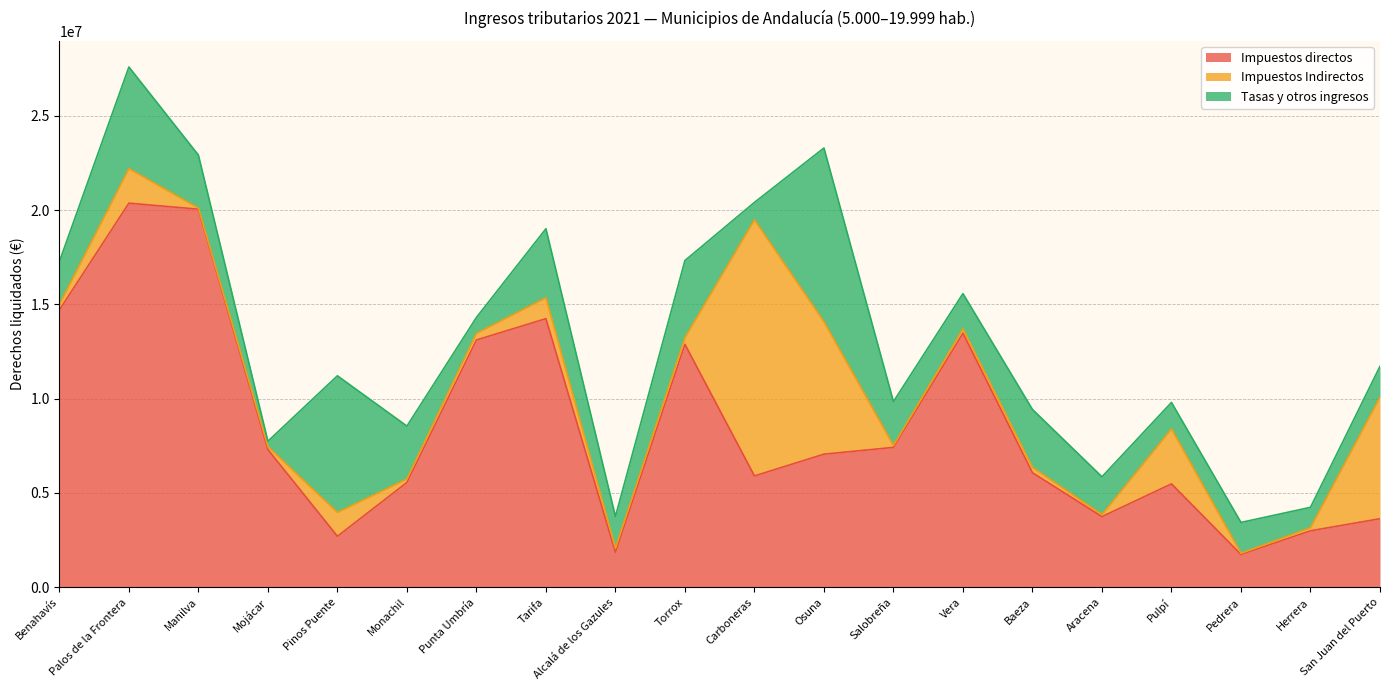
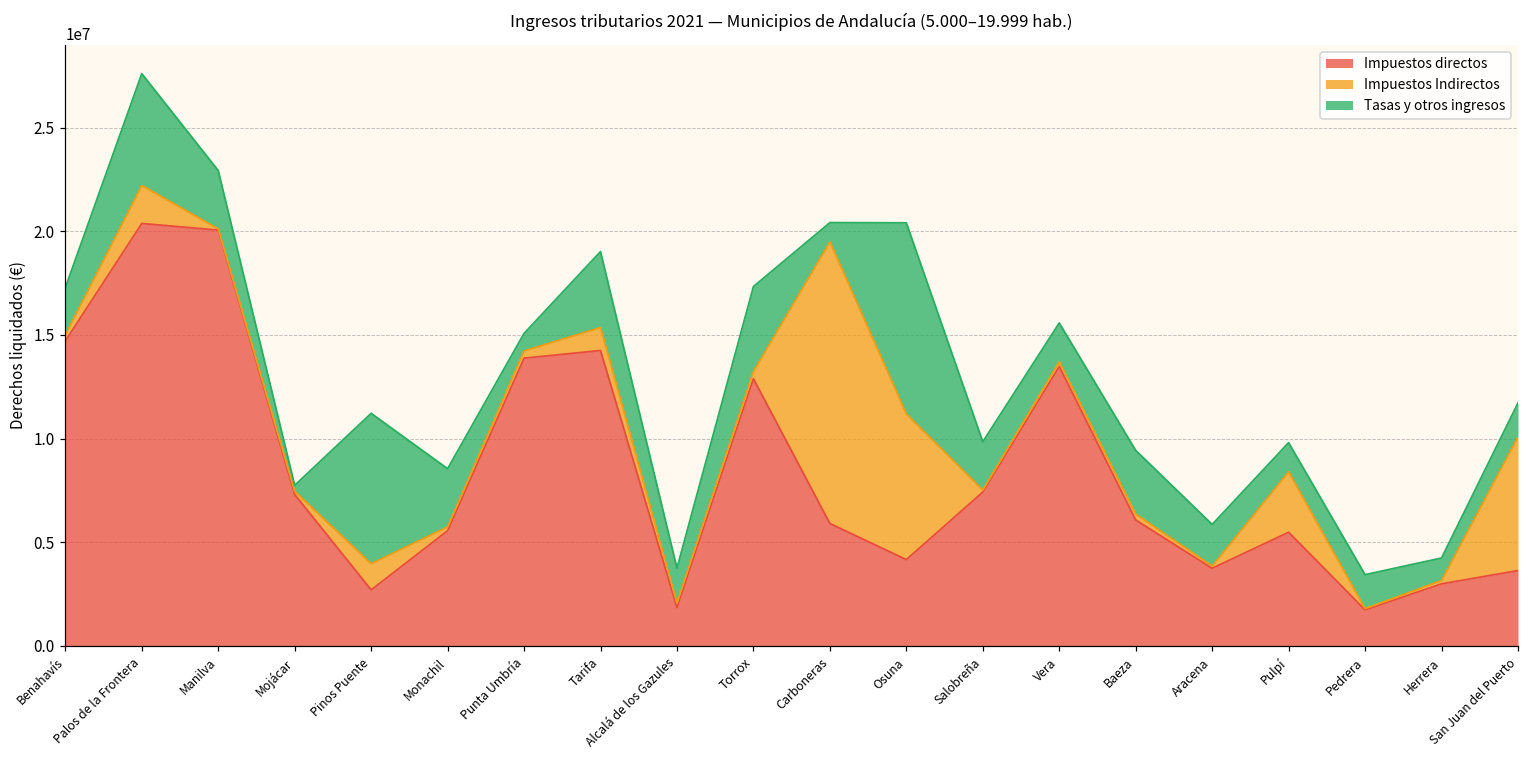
Impuestos directos, Punta Umbría: 13100000 -> 13900000
Impuestos directos, Osuna: 7100000 -> 4200000
